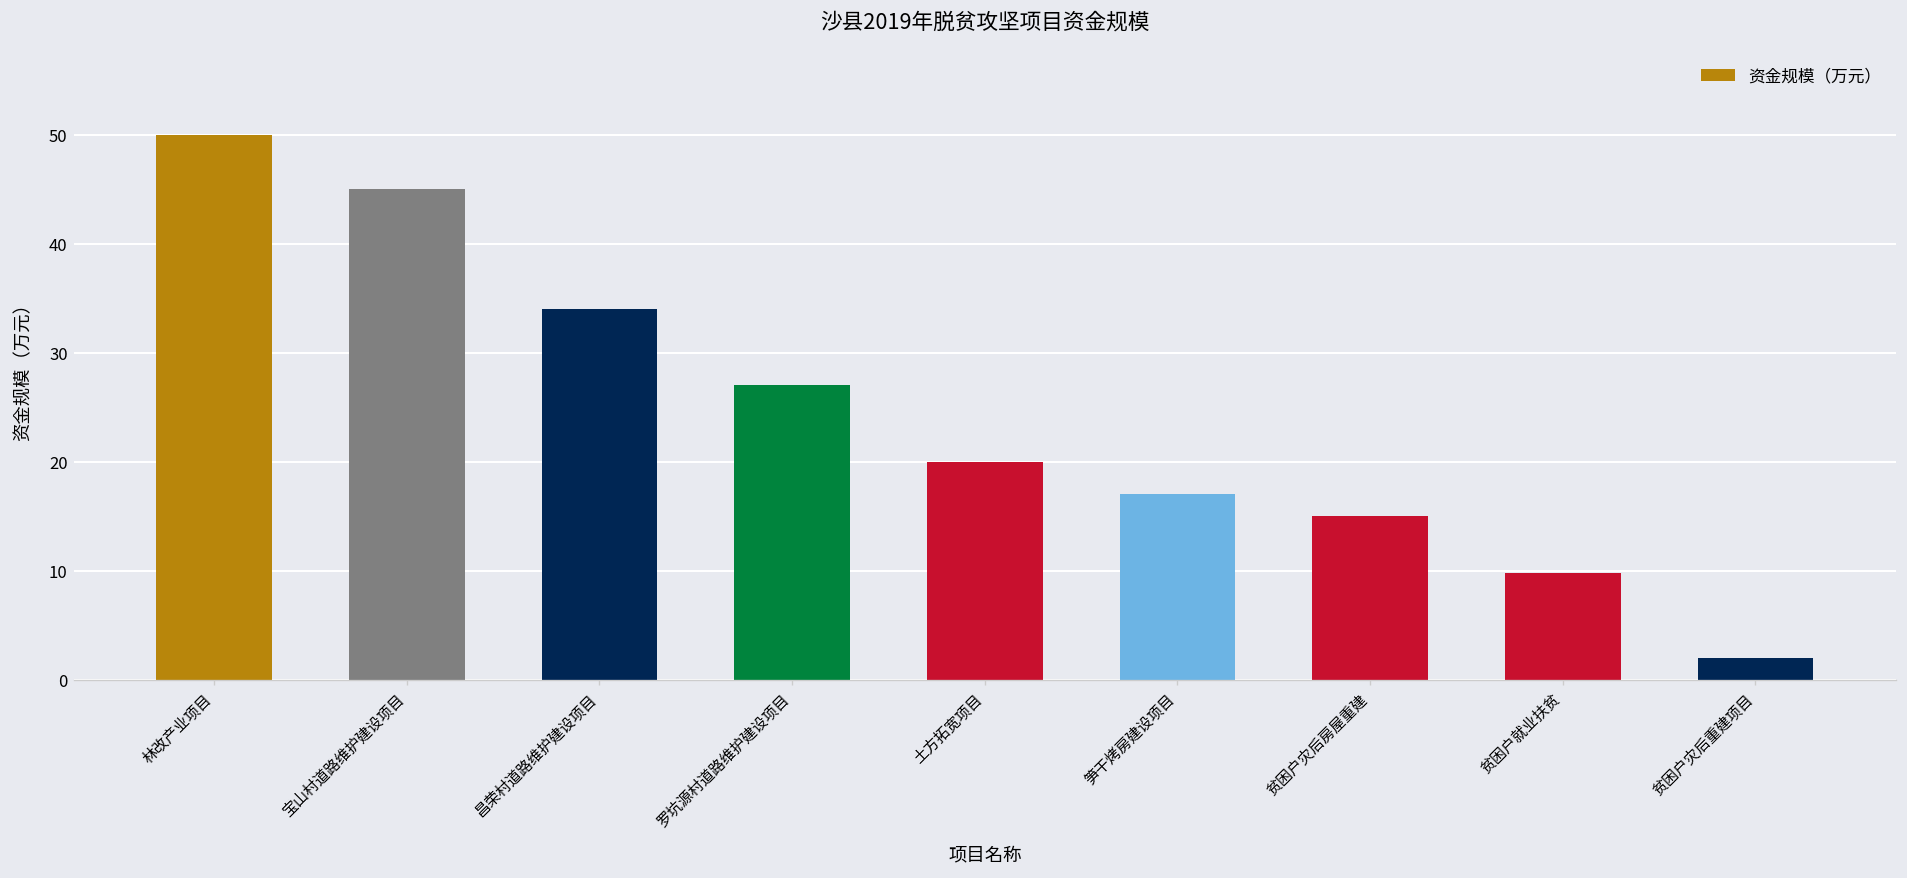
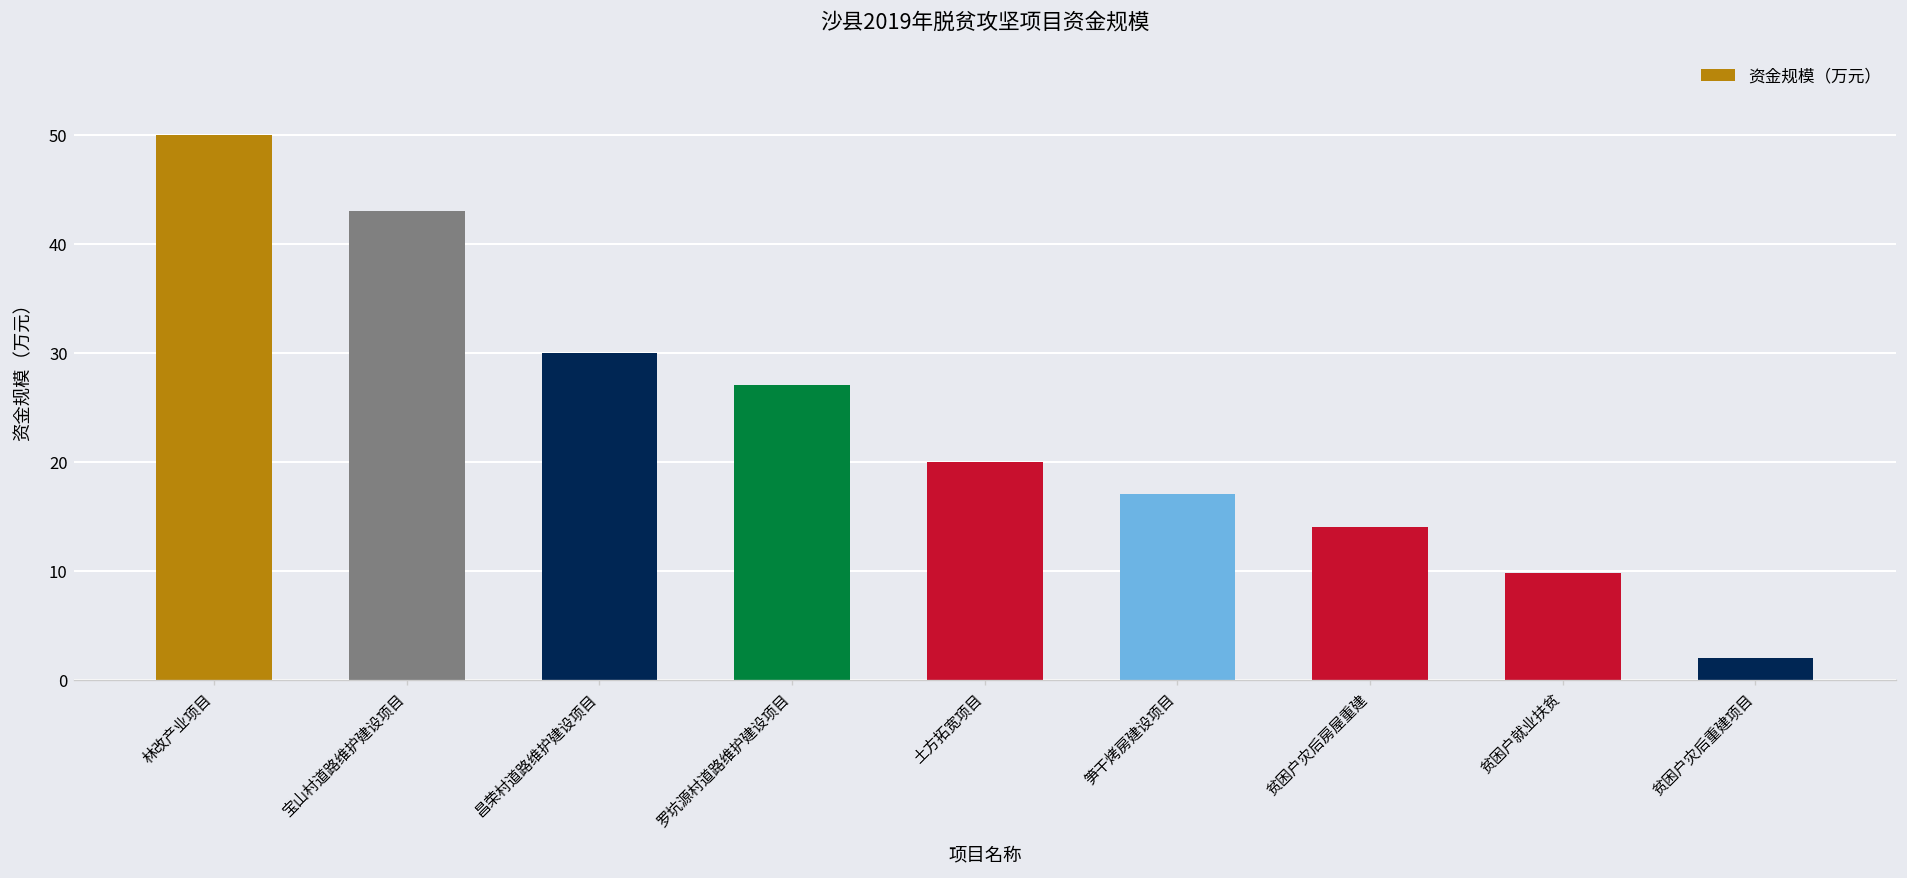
宝山村道路维护建设项目: 45 -> 43
昌荣村道路维护建设项目: 34 -> 30
贫困户灾后房屋重建: 15 -> 14
